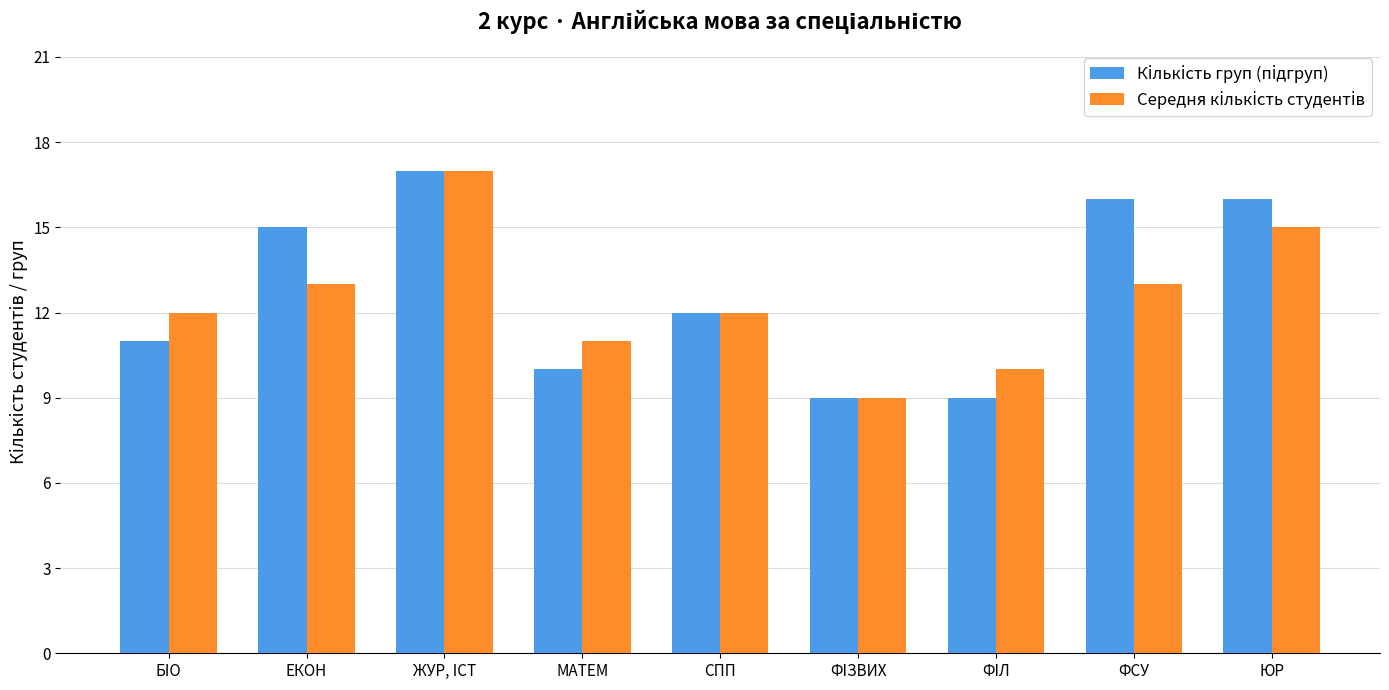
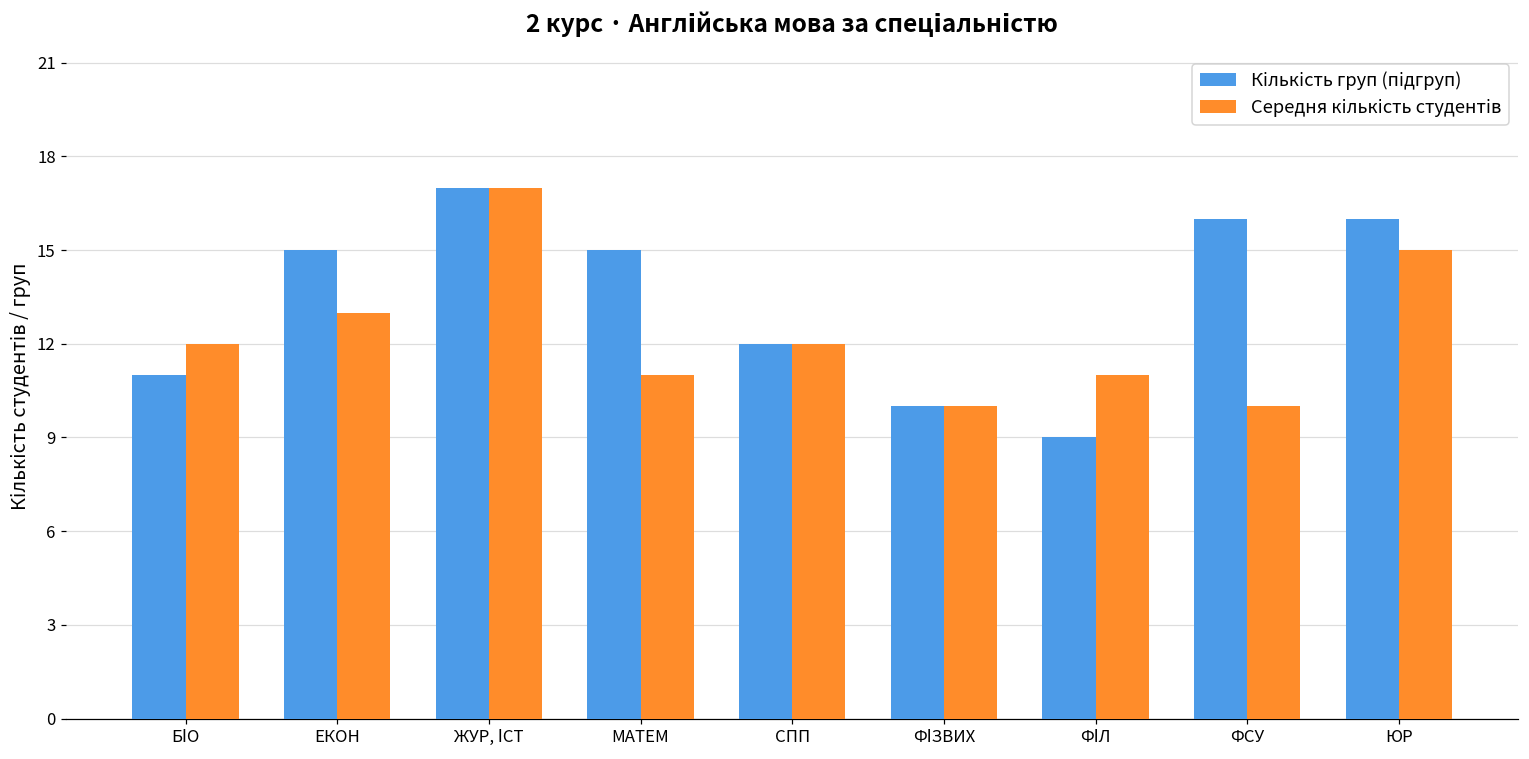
Кількість груп (підгруп), МАТЕМ: 10 -> 15
Кількість груп (підгруп), ФІЗВИХ: 9 -> 10
Середня кількість студентів, ФІЗВИХ: 9 -> 10
Середня кількість студентів, ФІЛ: 10 -> 11
Середня кількість студентів, ФСУ: 13 -> 10
